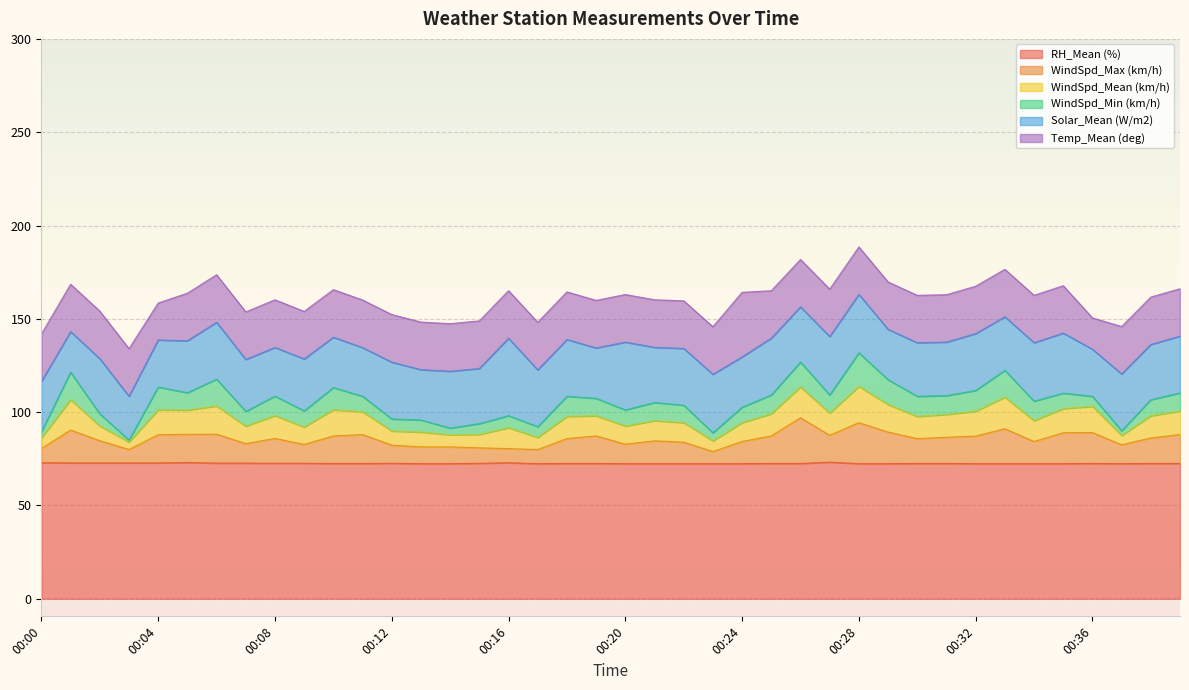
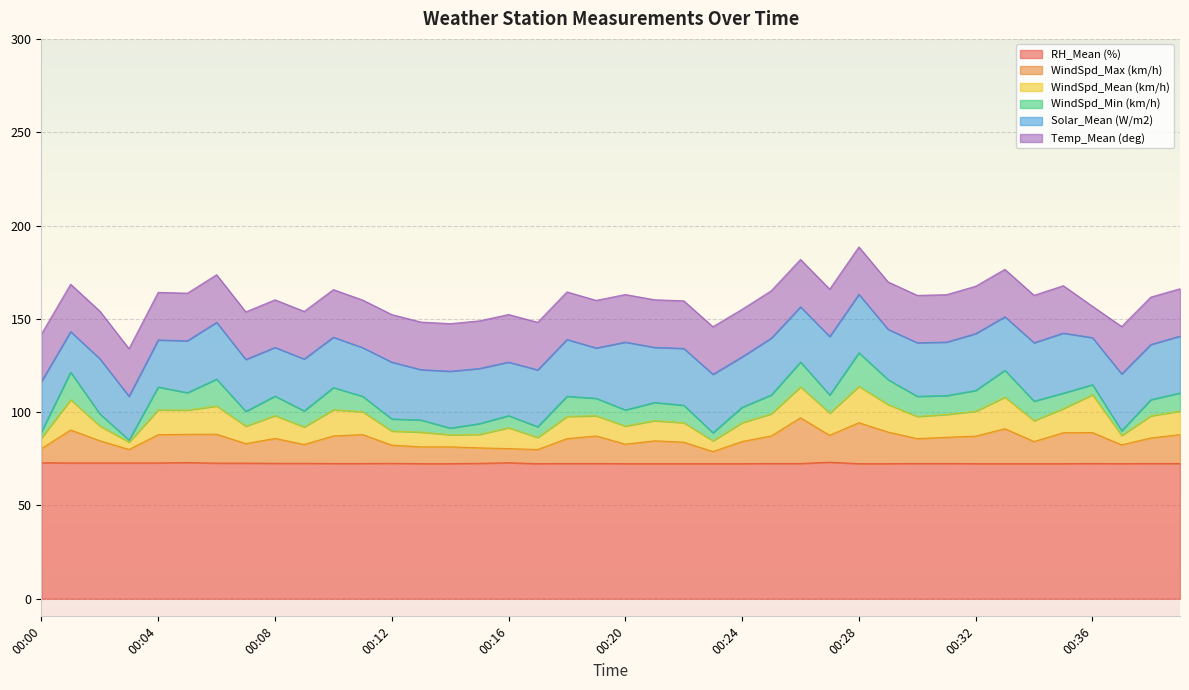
Temp_Mean (deg), 00:04: 20 -> 26
Solar_Mean (W/m2), 00:16: 41 -> 29
Temp_Mean (deg), 00:24: 35 -> 26
WindSpd_Mean (km/h), 00:36: 14 -> 20
